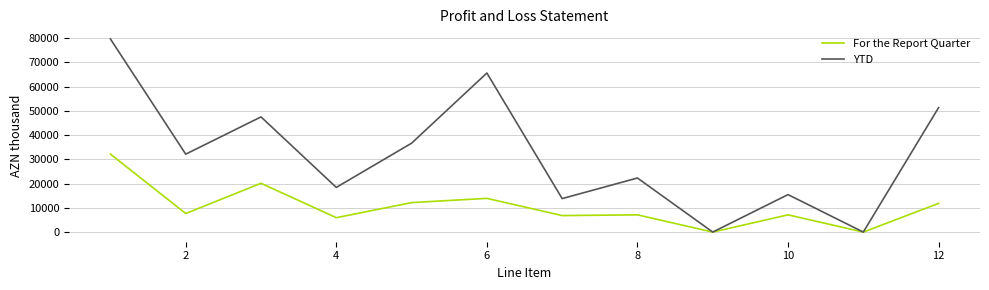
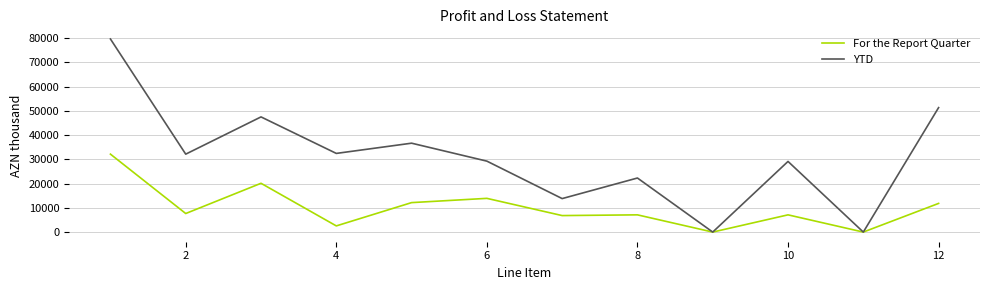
For the Report Quarter, 4: 6000 -> 3000
YTD, 4: 18000 -> 32000
YTD, 6: 66000 -> 29000
YTD, 10: 15000 -> 29000
